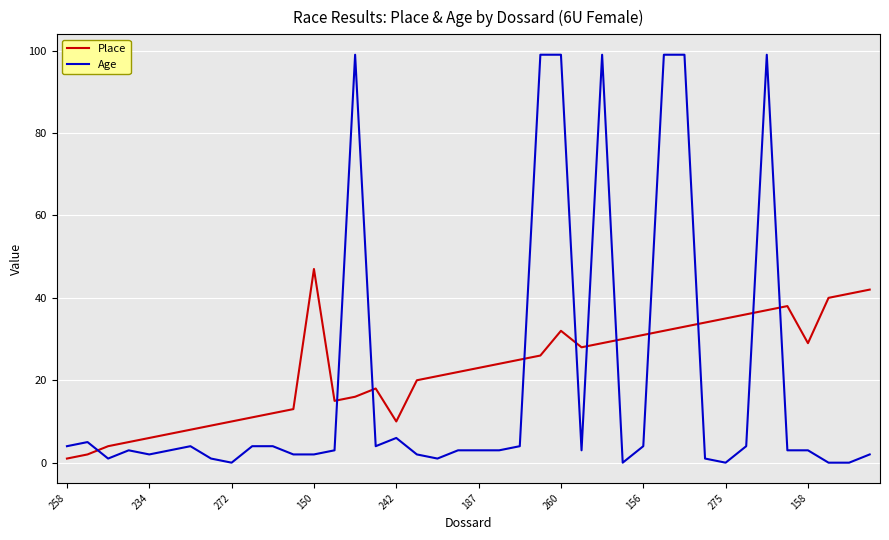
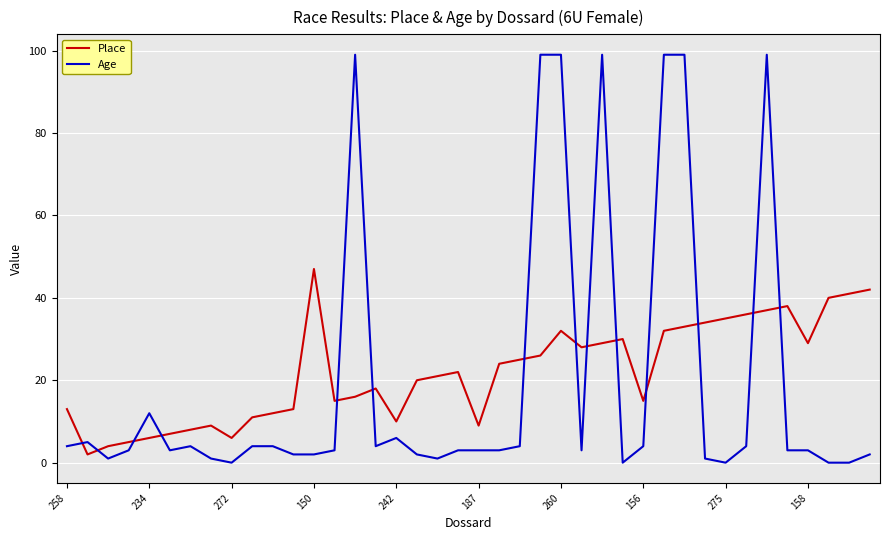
Place, 258: 1 -> 13
Age, 234: 2 -> 12
Place, 272: 10 -> 6
Place, 187: 23 -> 9
Place, 156: 31 -> 15
